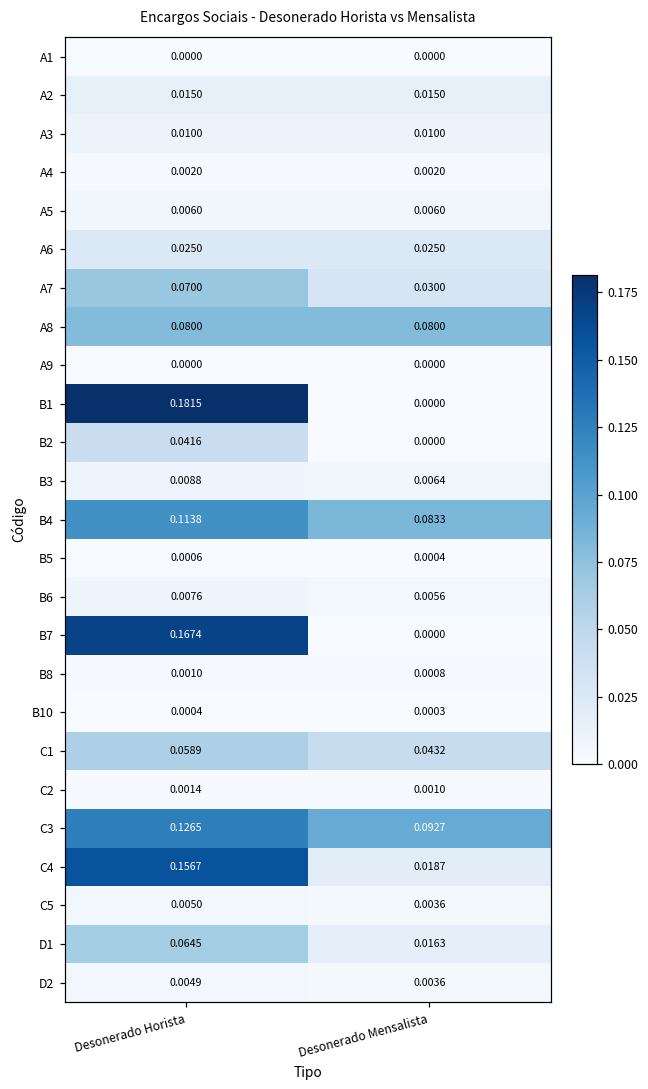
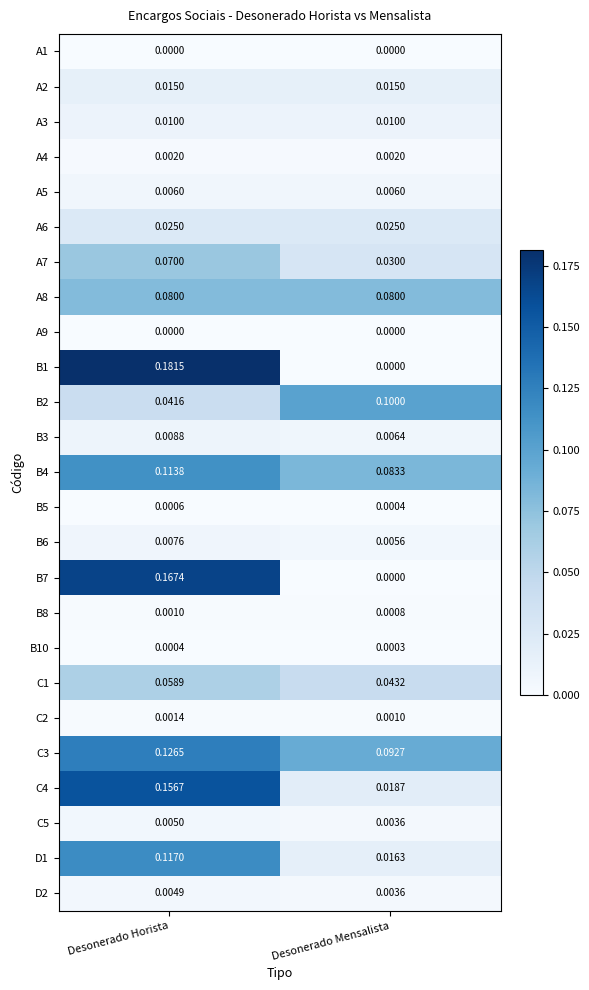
B2, Desonerado Mensalista: 0.0000 -> 0.1000
D1, Desonerado Horista: 0.0645 -> 0.1170
